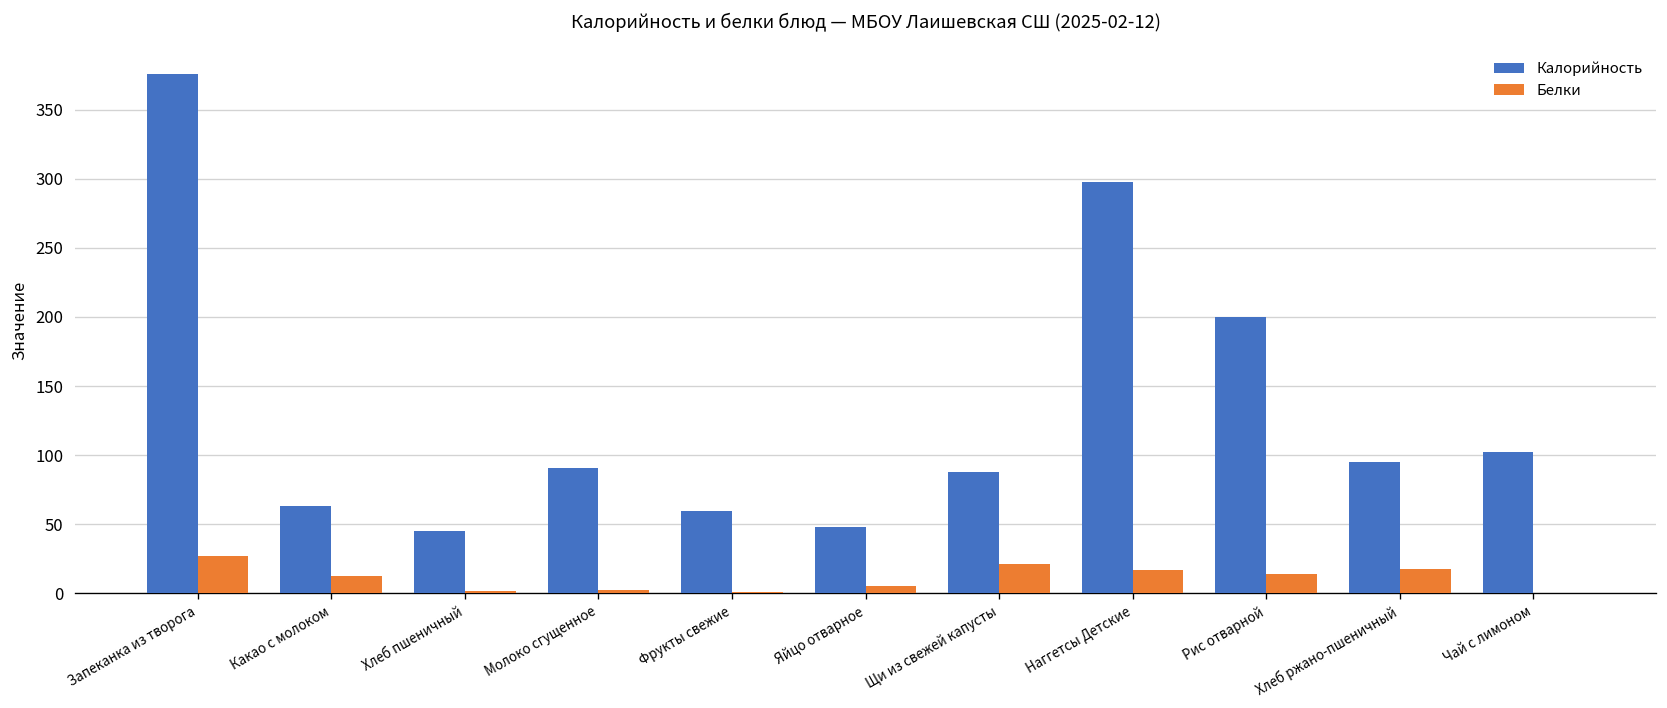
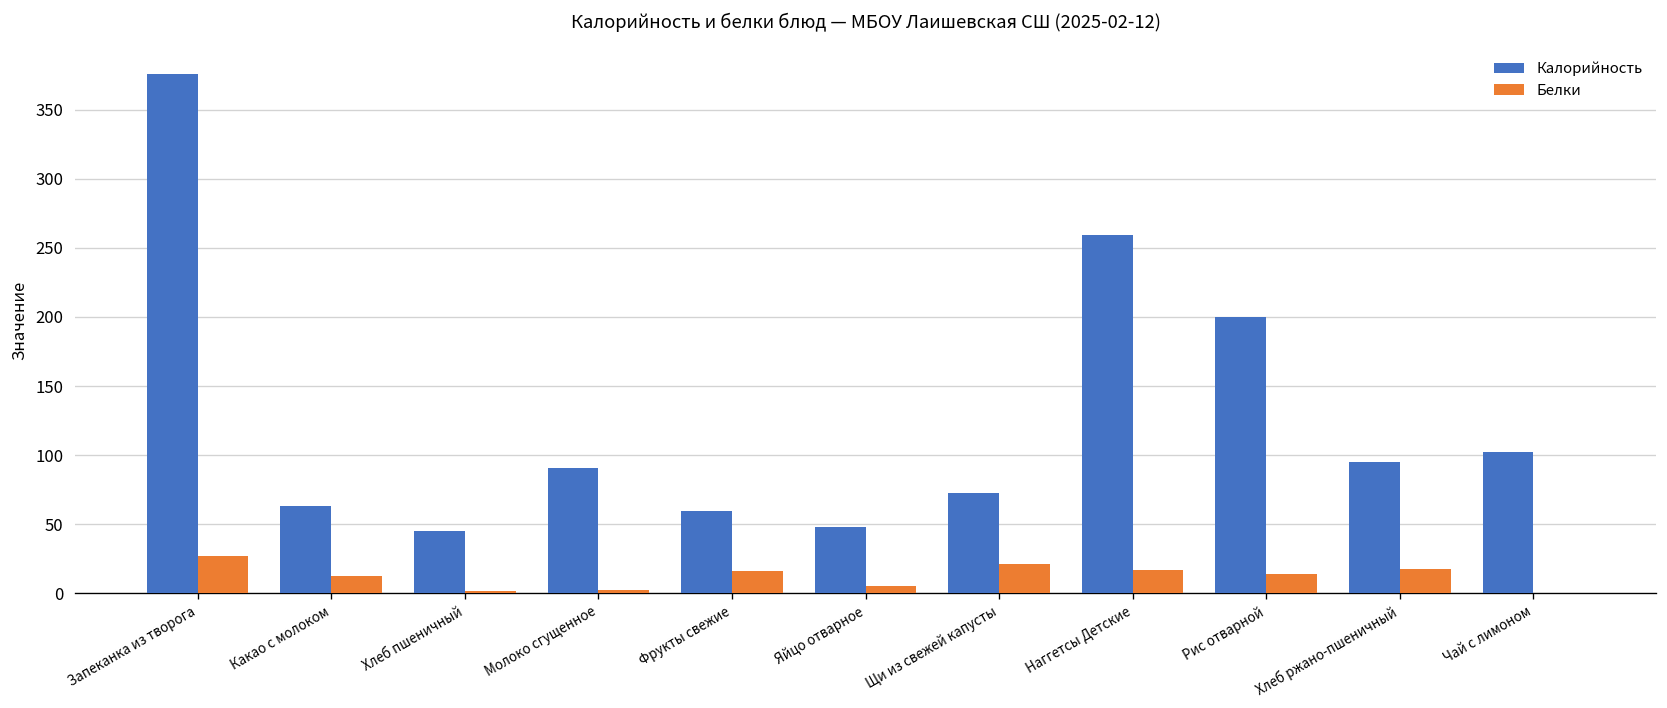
Белки, Фрукты свежие: 1 -> 16
Калорийность, Щи из свежей капусты: 88 -> 73
Калорийность, Наггетсы Детские: 298 -> 259
